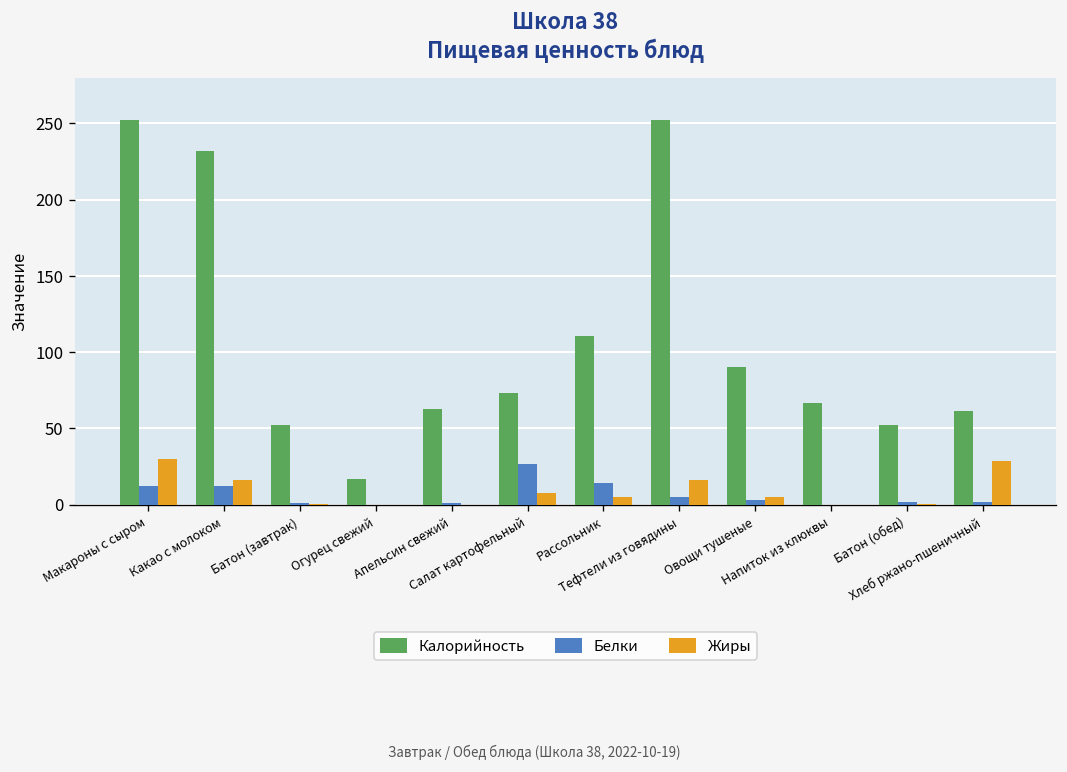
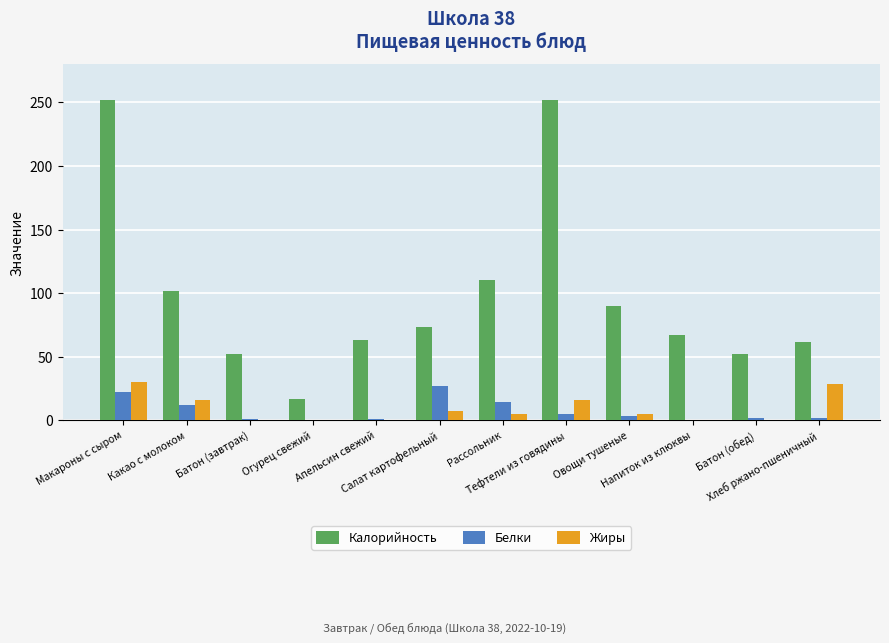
Белки, Макароны с сыром: 12 -> 22
Калорийность, Какао с молоком: 232 -> 102
